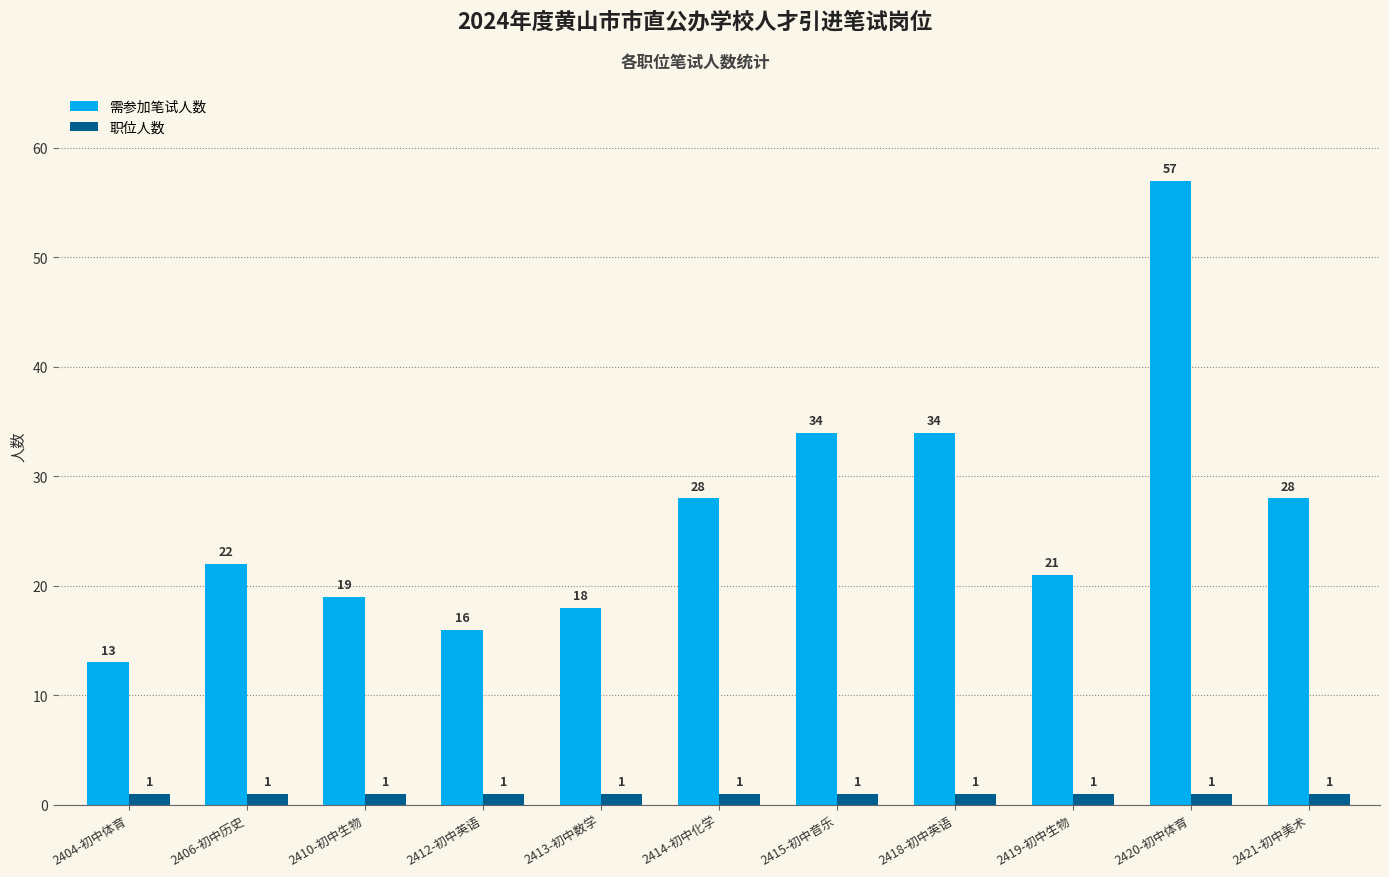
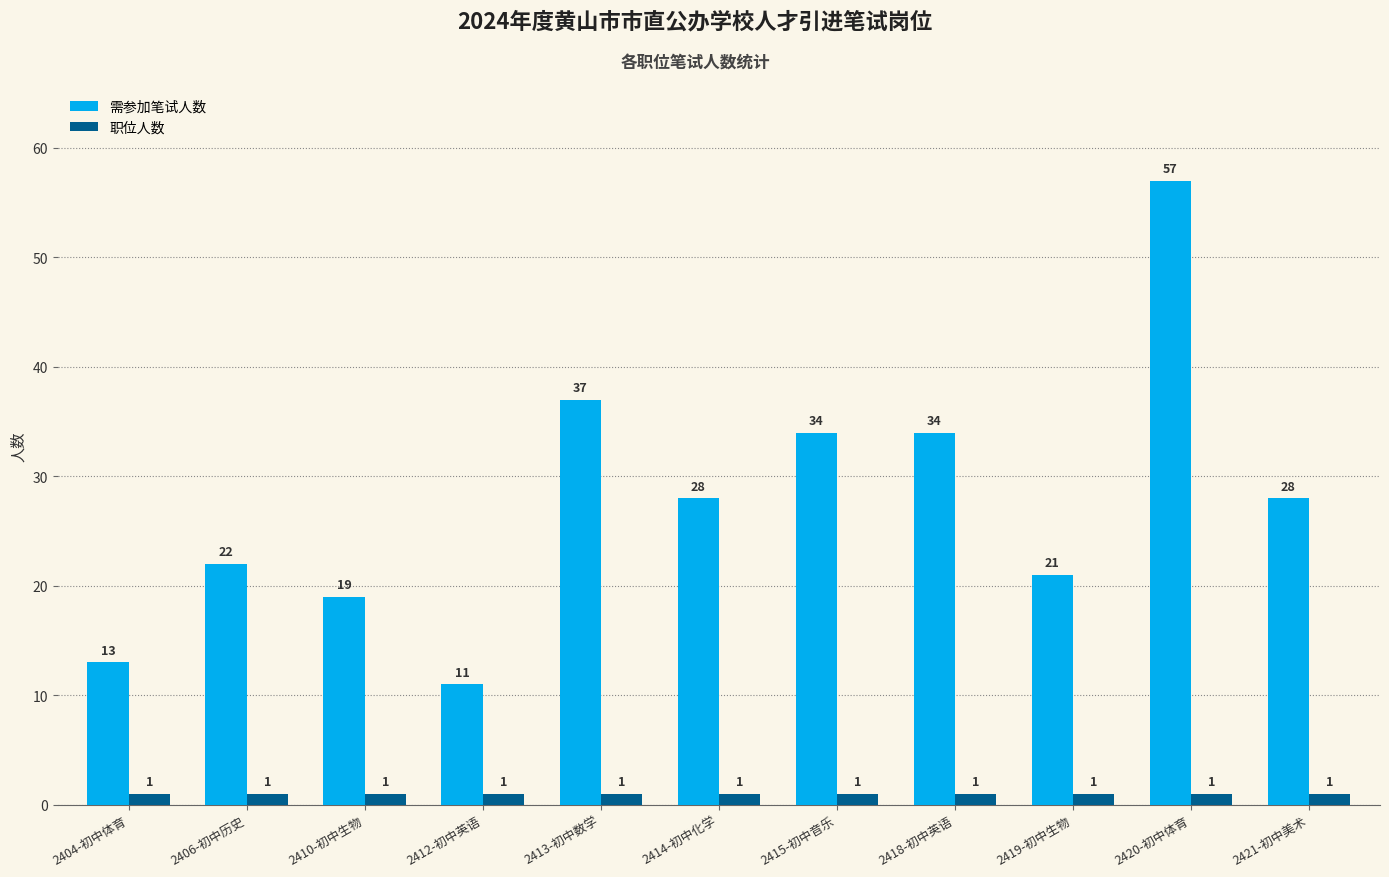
需参加笔试人数, 2412-初中英语: 16 -> 11
需参加笔试人数, 2413-初中数学: 18 -> 37
